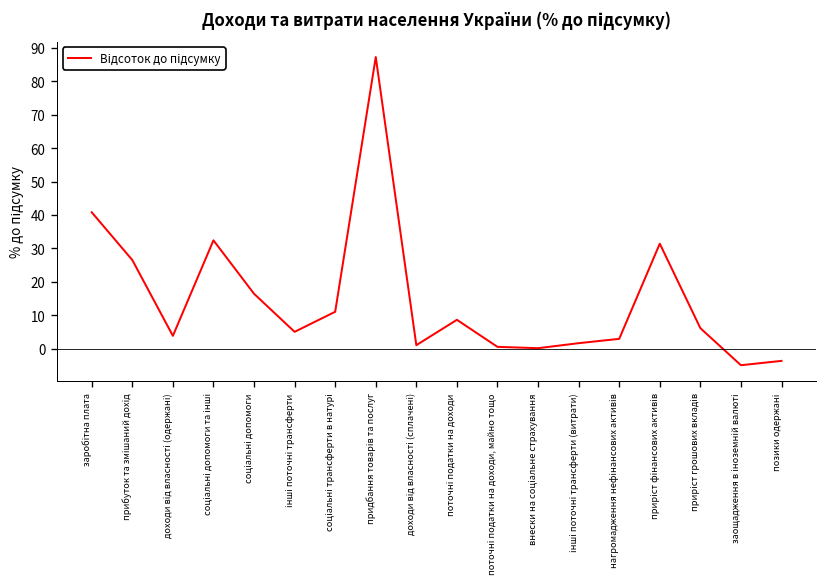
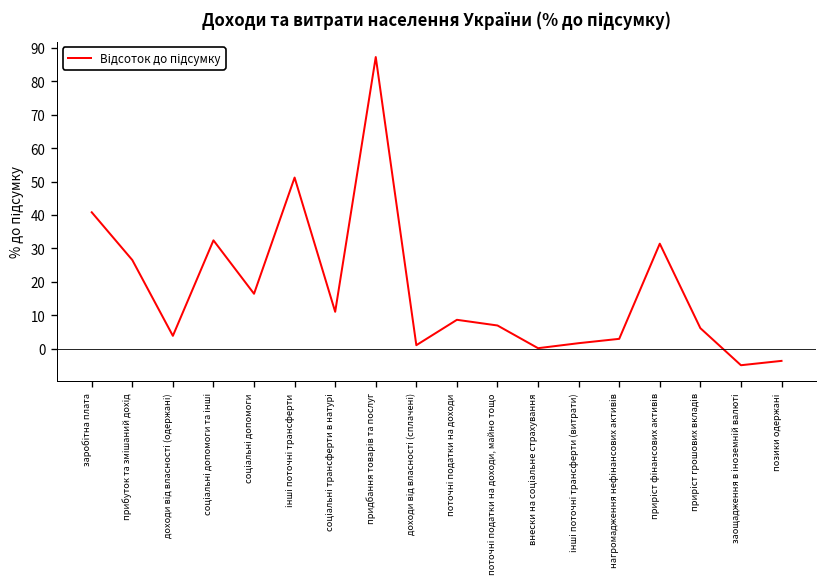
інші поточні трансферти: 5 -> 51
поточні податки на доходи, майно тощо: 1 -> 7
